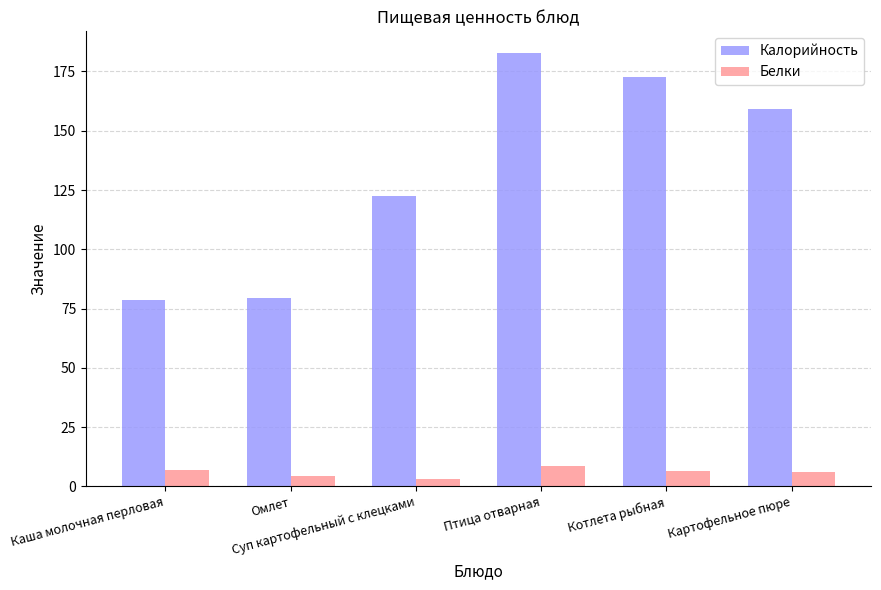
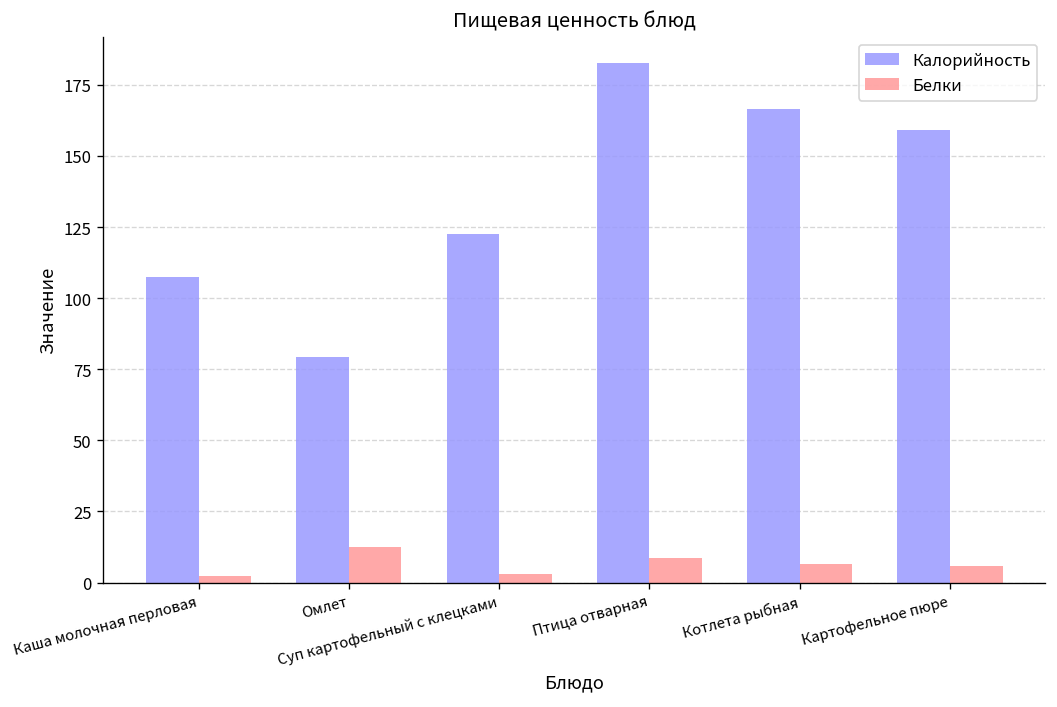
Калорийность, Каша молочная перловая: 79 -> 108
Белки, Каша молочная перловая: 7 -> 2
Белки, Омлет: 4 -> 12
Калорийность, Котлета рыбная: 173 -> 167
